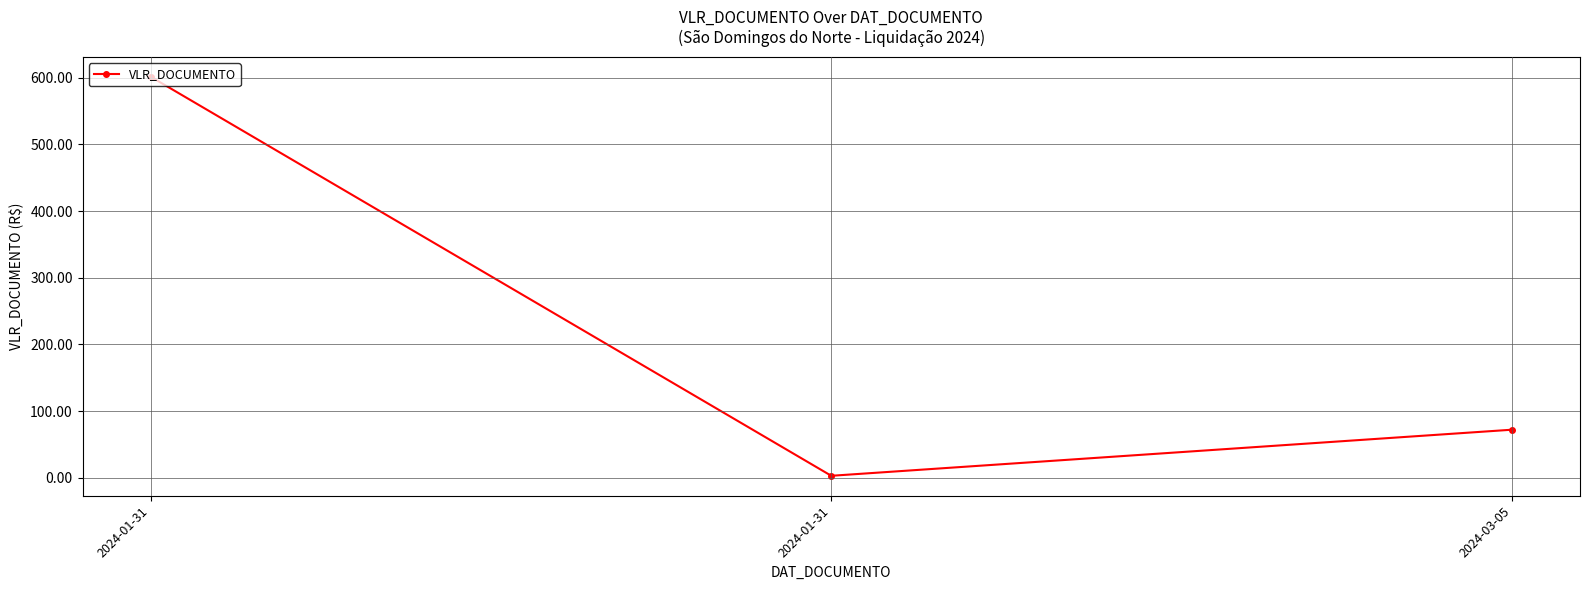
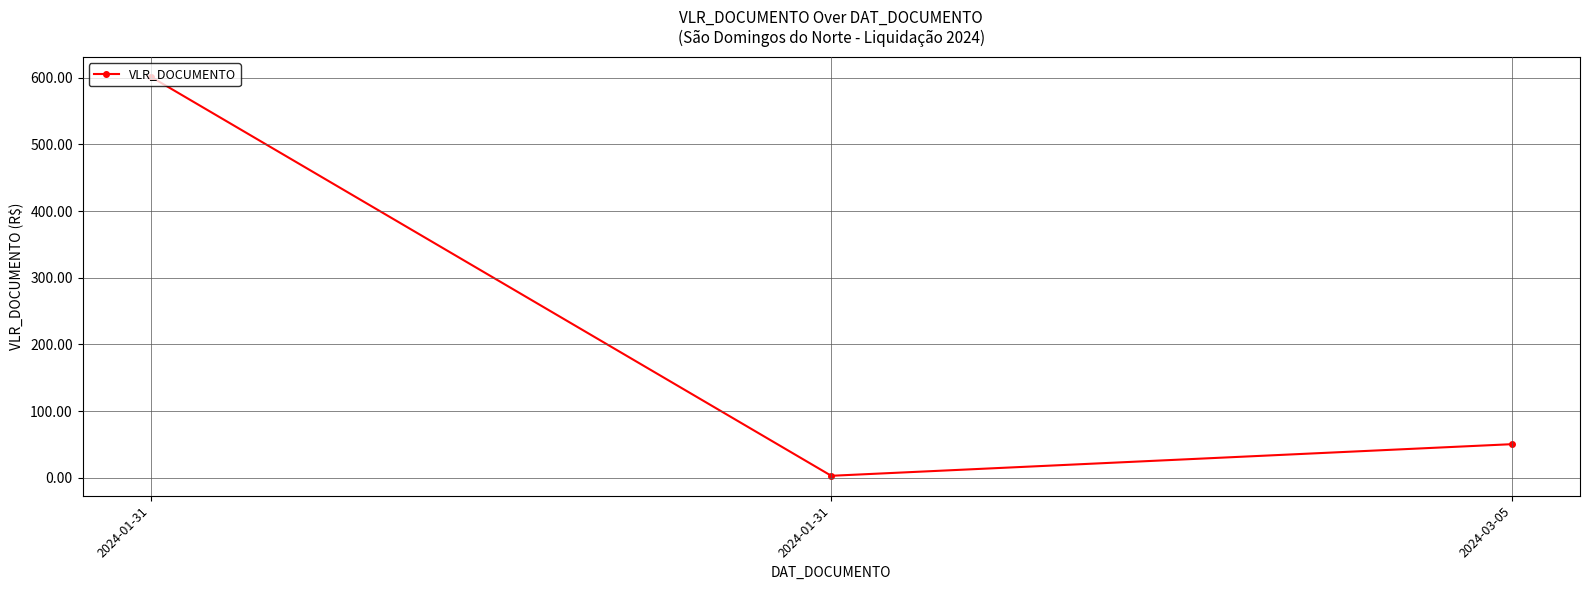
2024-03-05: 70 -> 50
